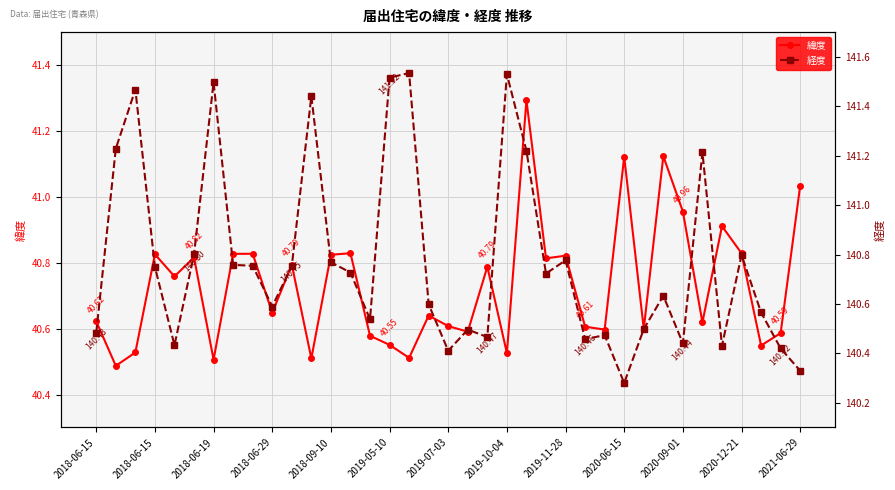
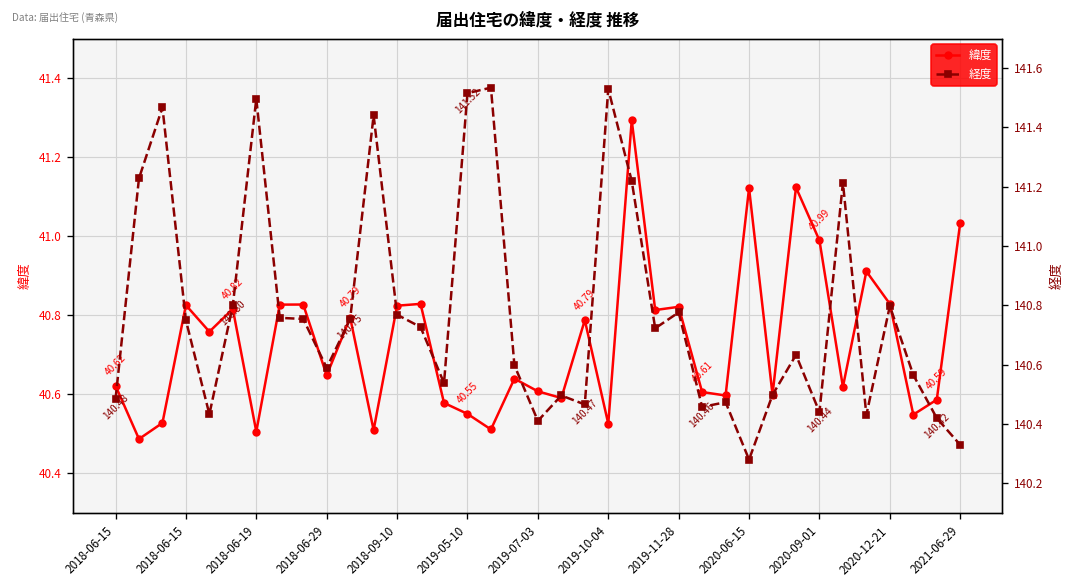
緯度, 2020-09-01: 40.96 -> 40.99
